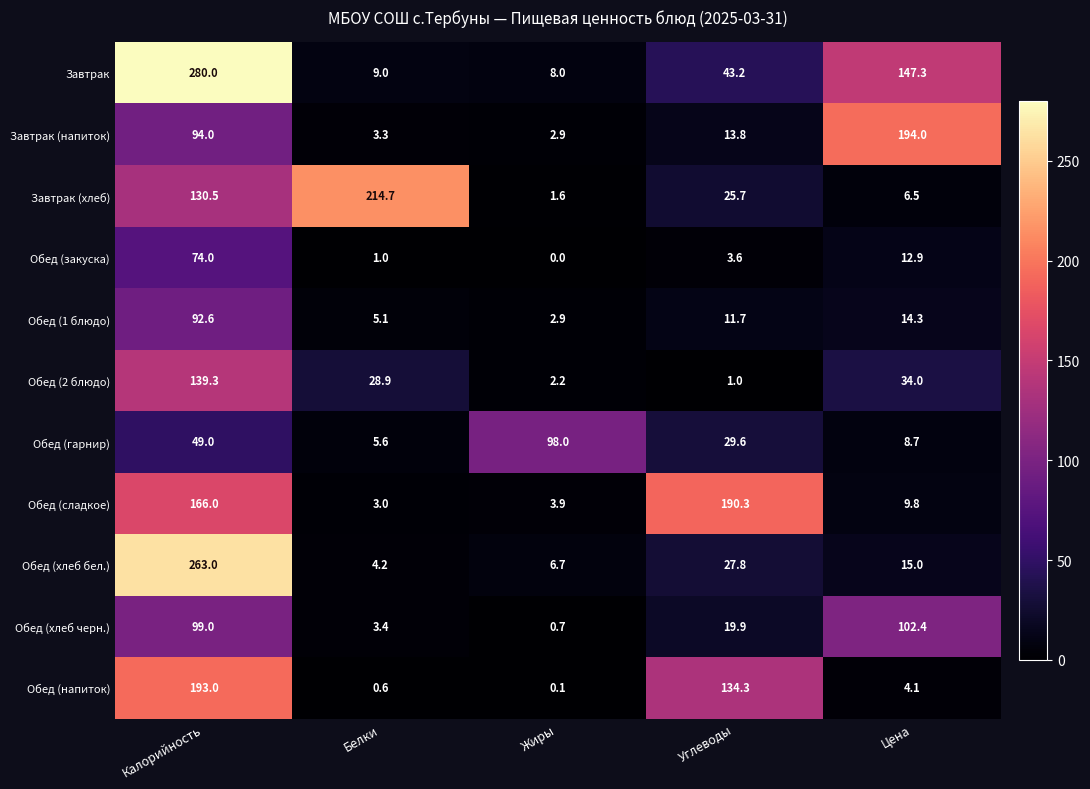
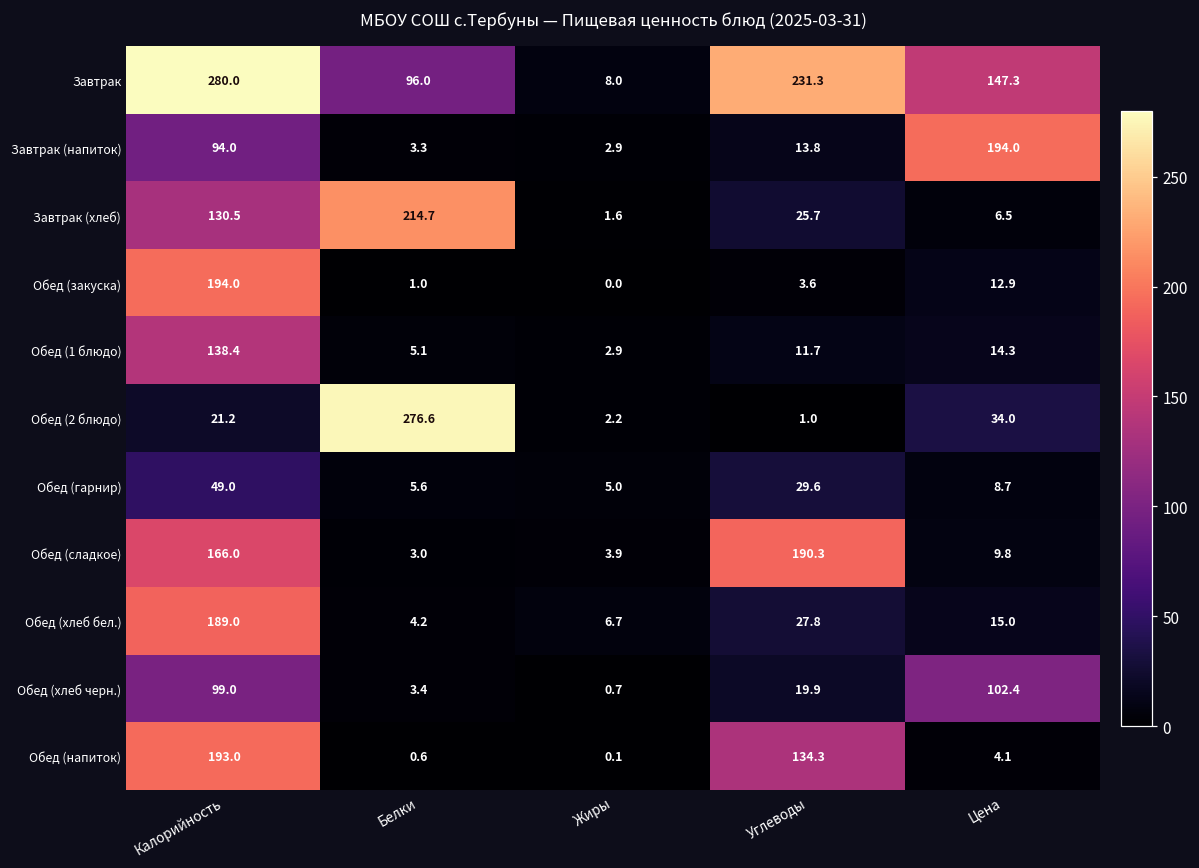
Завтрак, Белки: 9.0 -> 96.0
Завтрак, Углеводы: 43.2 -> 231.3
Обед (закуска), Калорийность: 74.0 -> 194.0
Обед (1 блюдо), Калорийность: 92.6 -> 138.4
Обед (2 блюдо), Калорийность: 139.3 -> 21.2
Обед (2 блюдо), Белки: 28.9 -> 276.6
Обед (гарнир), Жиры: 98.0 -> 5.0
Обед (хлеб бел.), Калорийность: 263.0 -> 189.0
